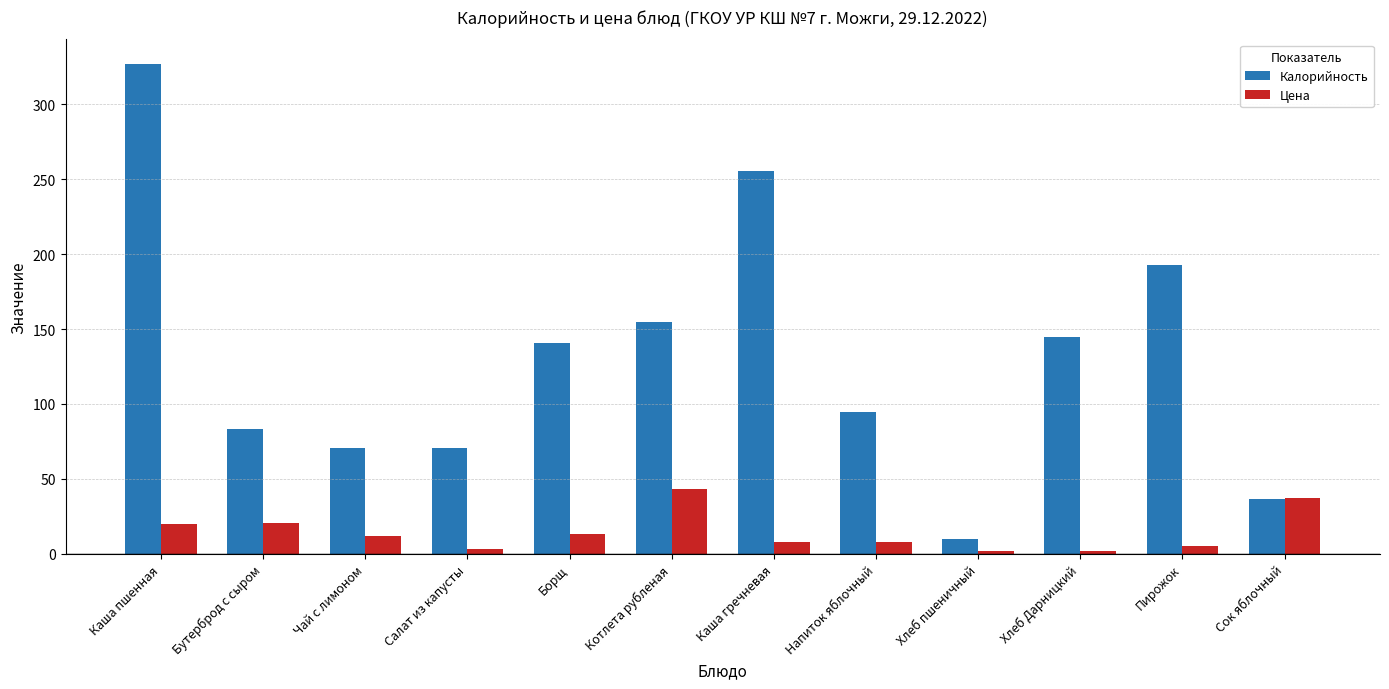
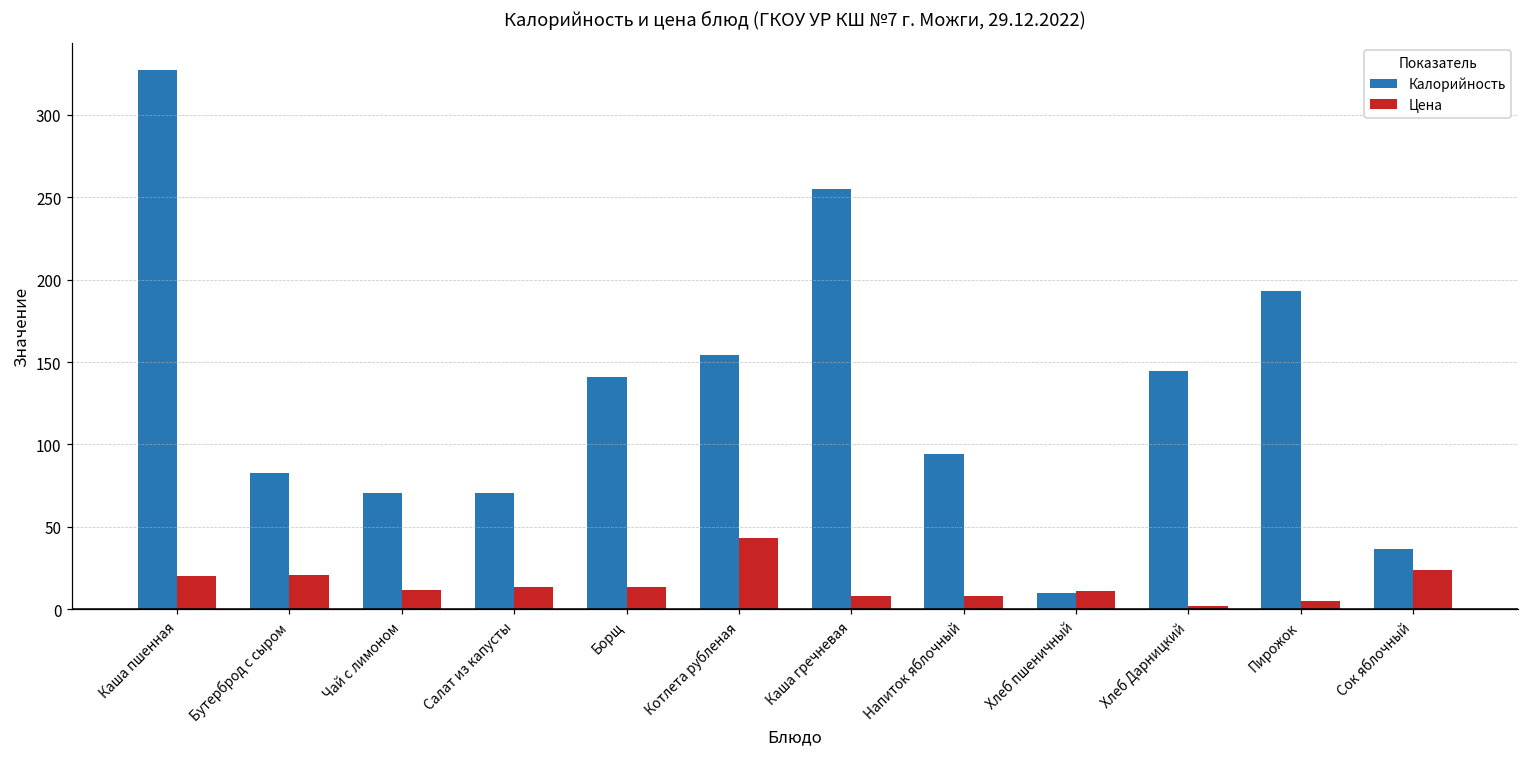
Цена, Салат из капусты: 3 -> 14
Цена, Хлеб пшеничный: 2 -> 11
Цена, Сок яблочный: 37 -> 24
